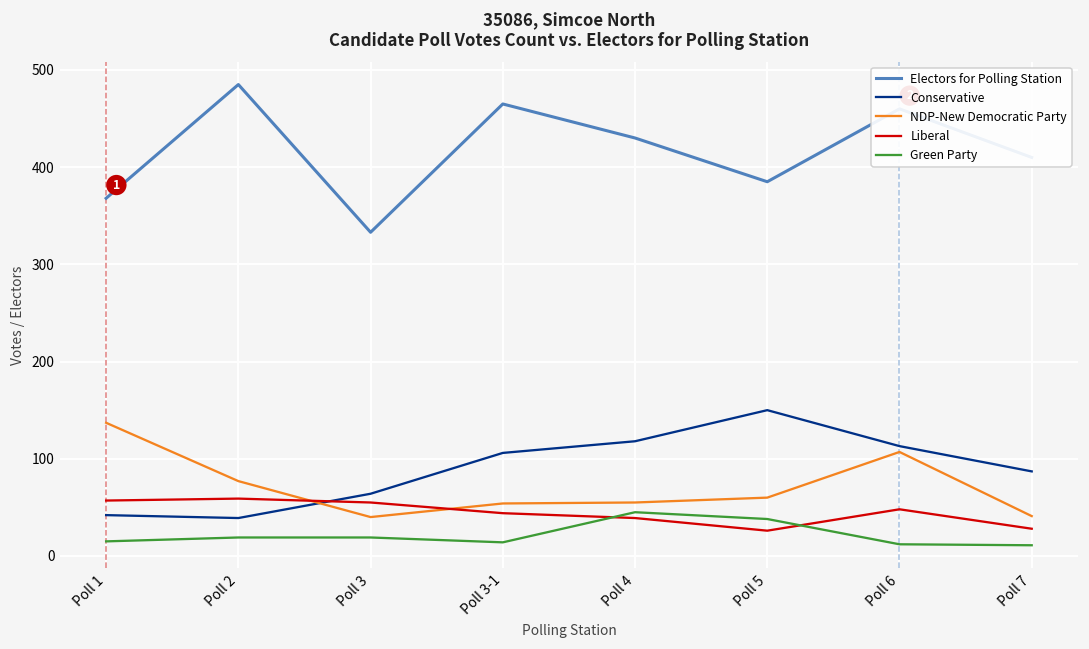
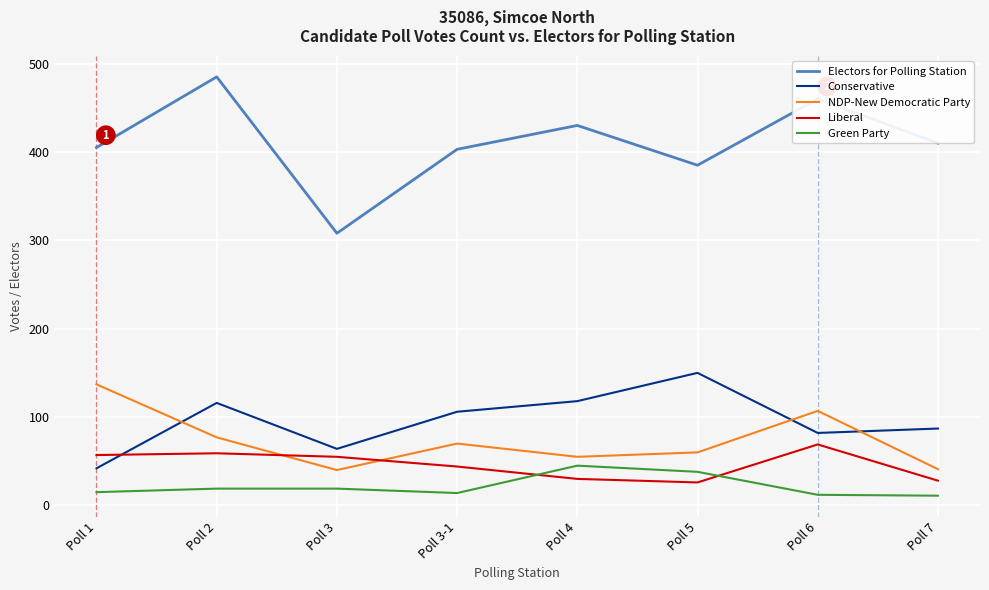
Electors for Polling Station, Poll 1: 370 -> 410
Conservative, Poll 2: 40 -> 120
Electors for Polling Station, Poll 3: 330 -> 310
Electors for Polling Station, Poll 3-1: 470 -> 400
NDP-New Democratic Party, Poll 3-1: 50 -> 70
Liberal, Poll 4: 40 -> 30
Conservative, Poll 6: 110 -> 80
Liberal, Poll 6: 50 -> 70
